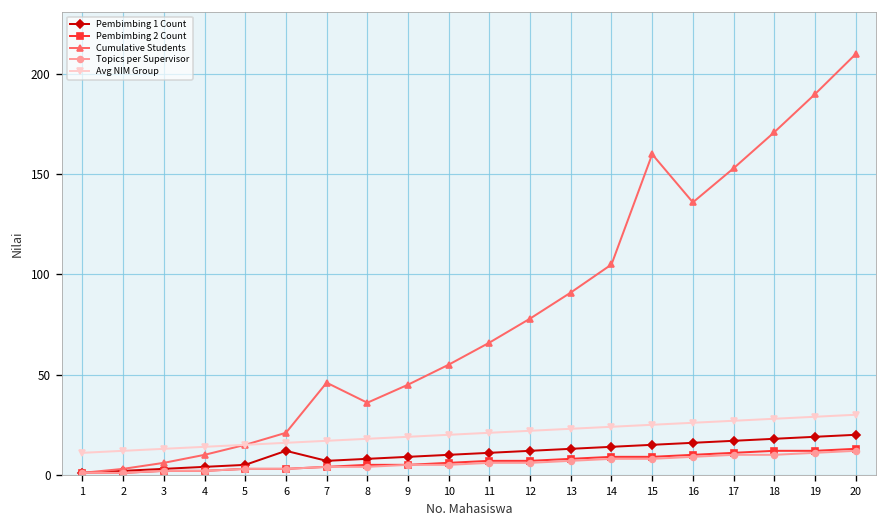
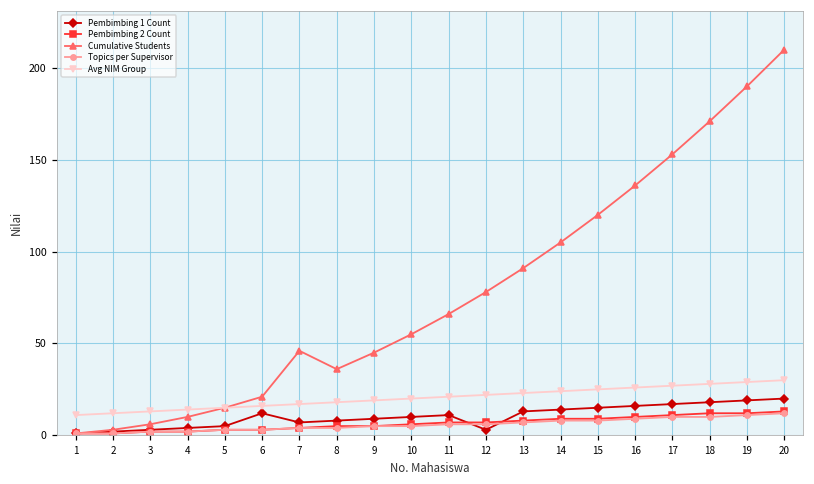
Pembimbing 1 Count, 12: 12 -> 3
Cumulative Students, 15: 160 -> 120
